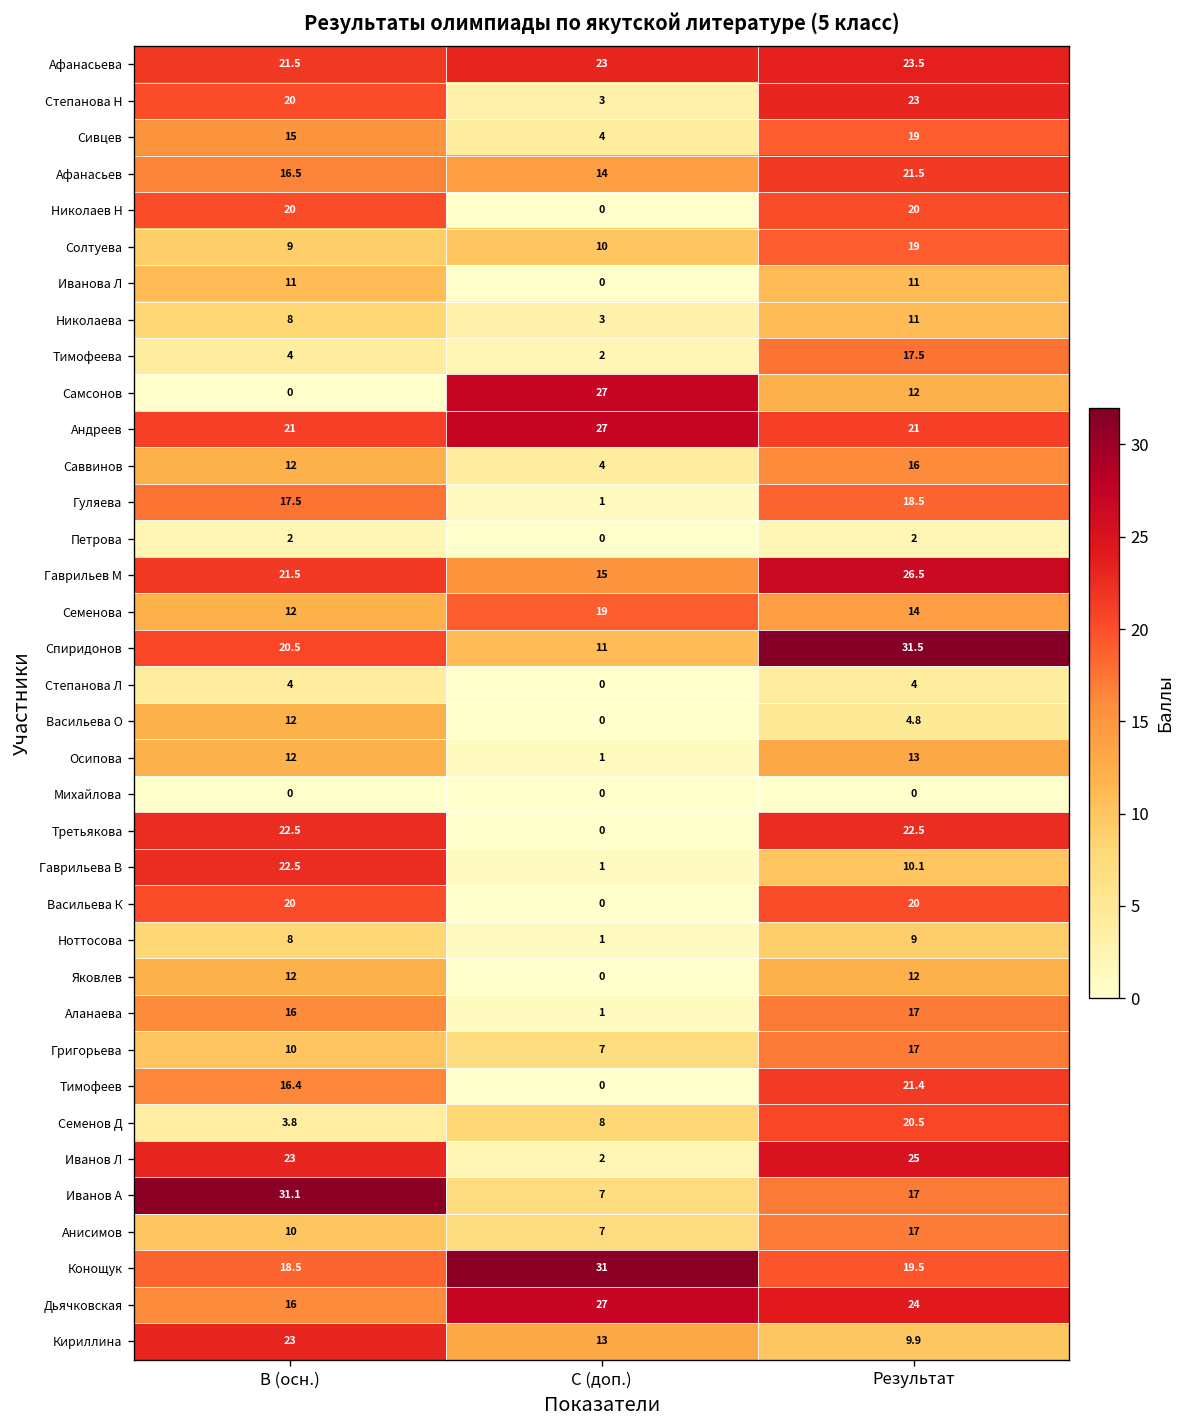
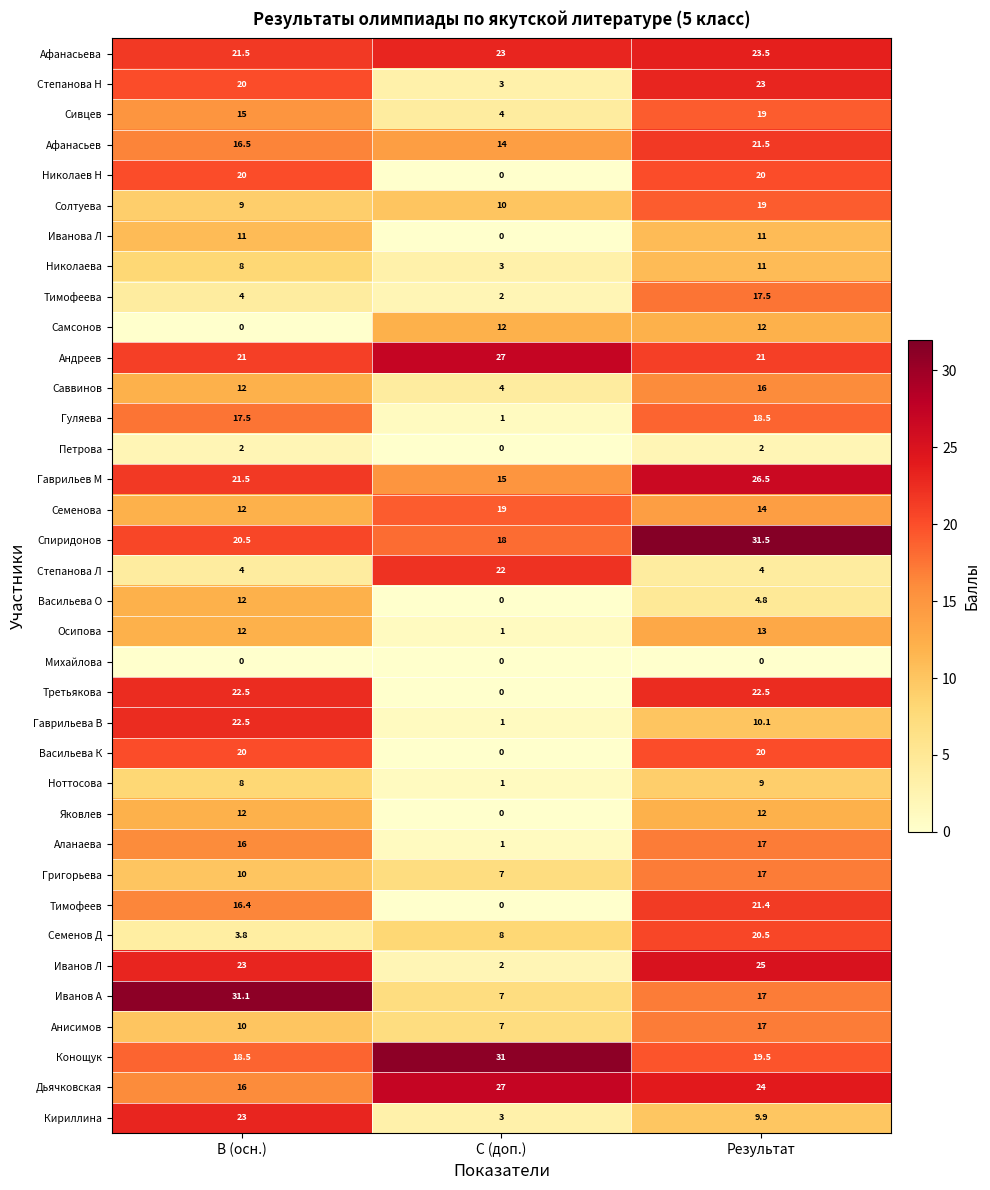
Самсонов, С (доп.): 27 -> 12
Спиридонов, С (доп.): 11 -> 18
Степанова Л, С (доп.): 0 -> 22
Кириллина, С (доп.): 13 -> 3
